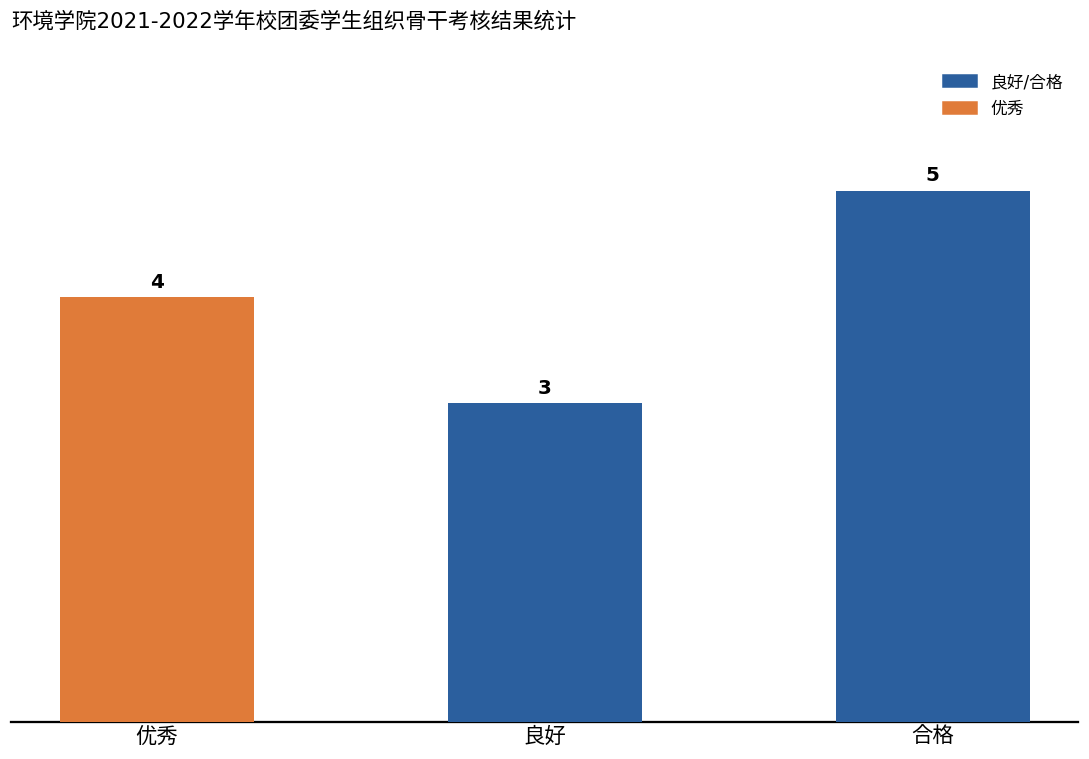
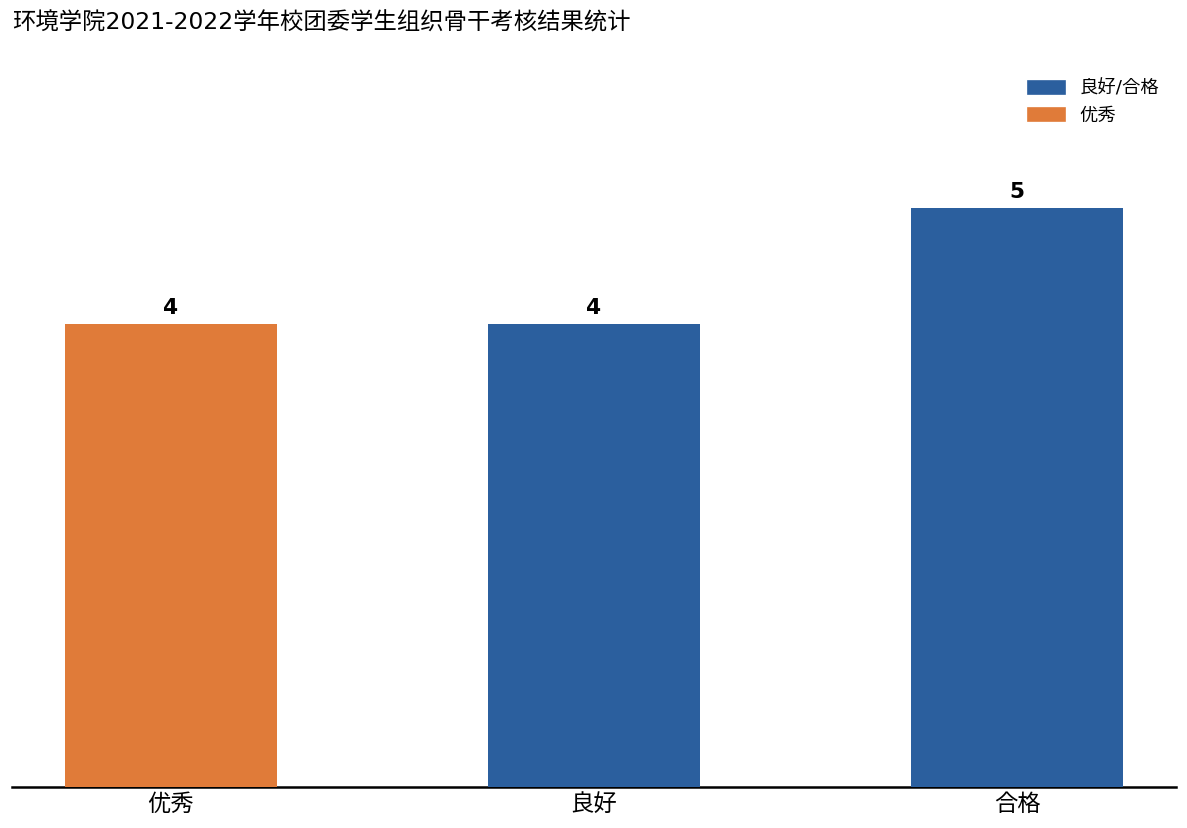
良好: 3 -> 4
